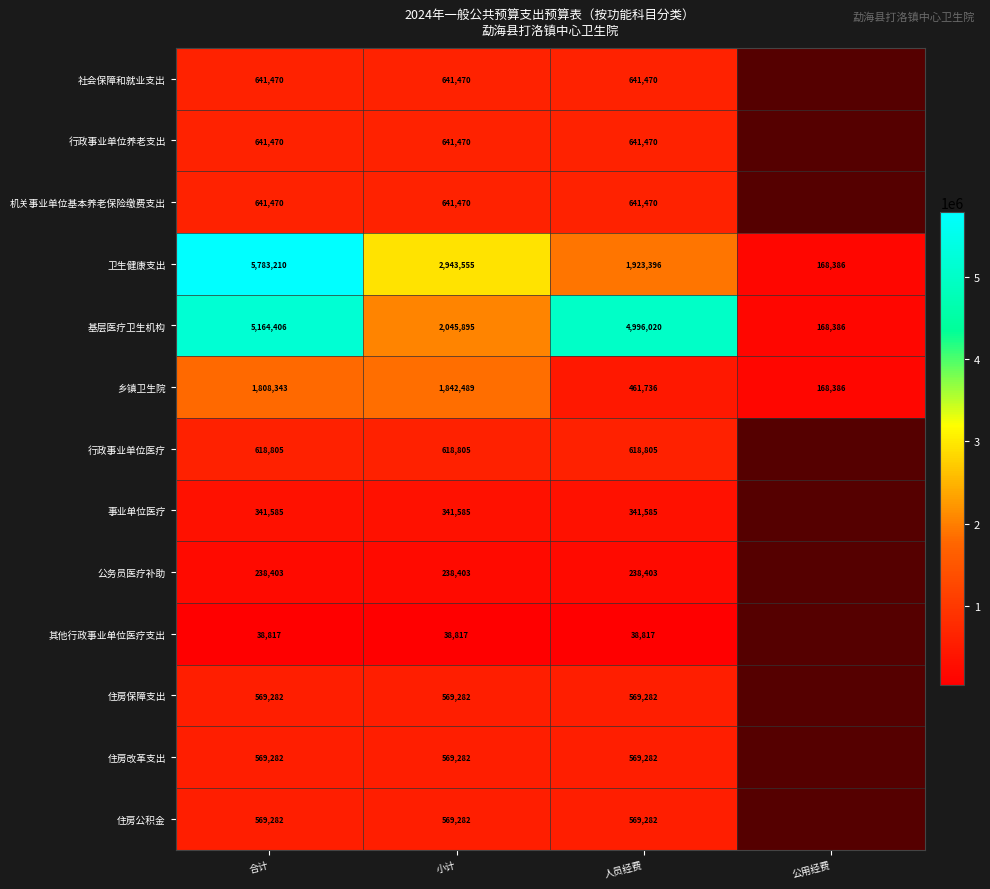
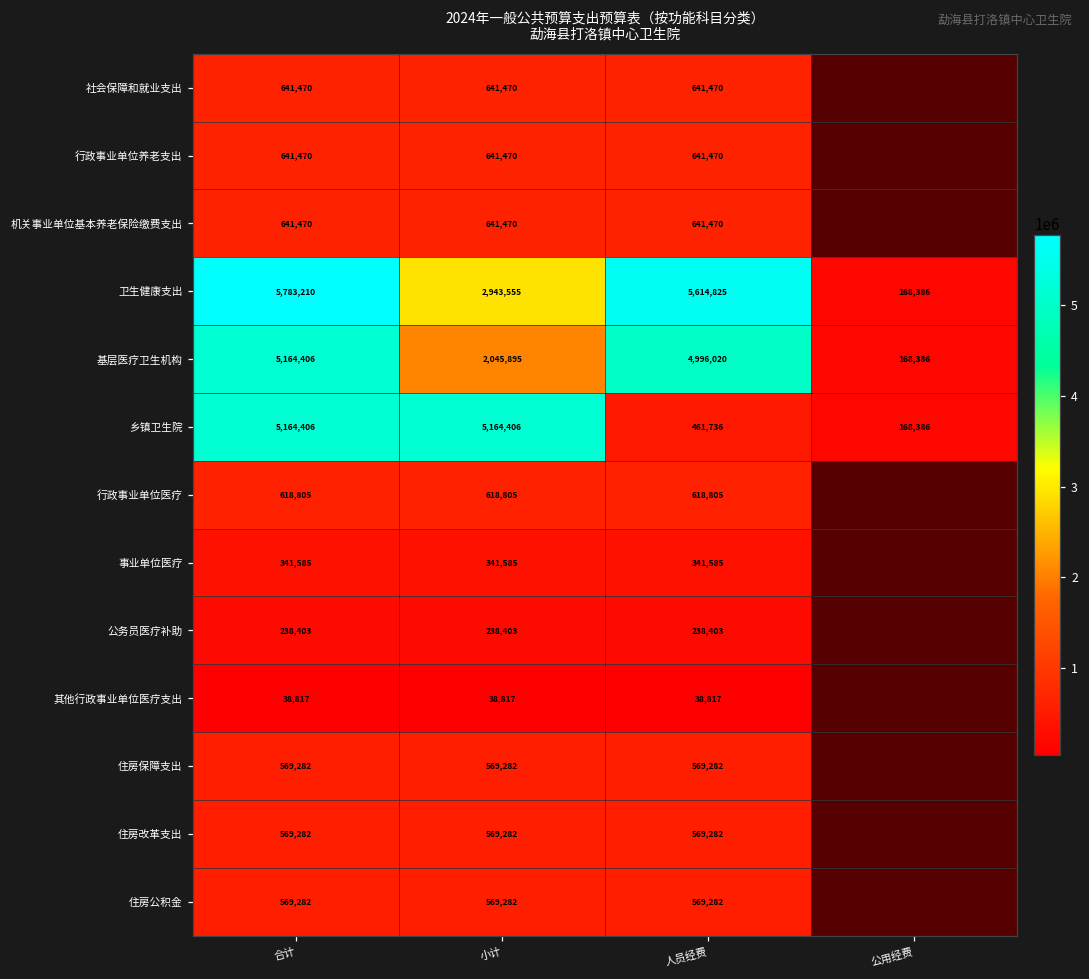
卫生健康支出, 人员经费: 1,923,396 -> 5,614,825
乡镇卫生院, 合计: 1,808,343 -> 5,164,406
乡镇卫生院, 小计: 1,842,489 -> 5,164,406
